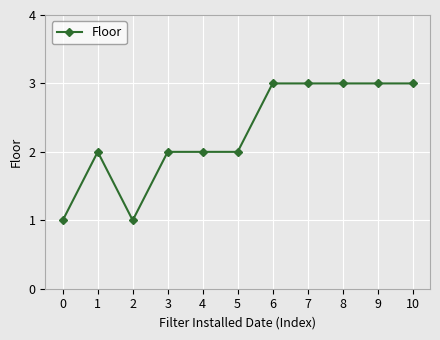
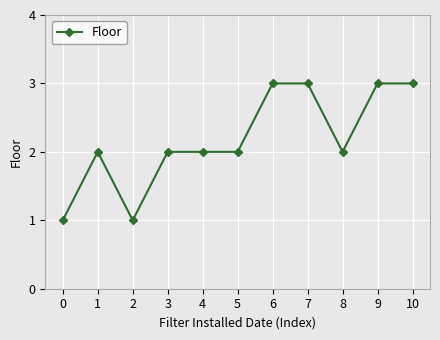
8: 3 -> 2
